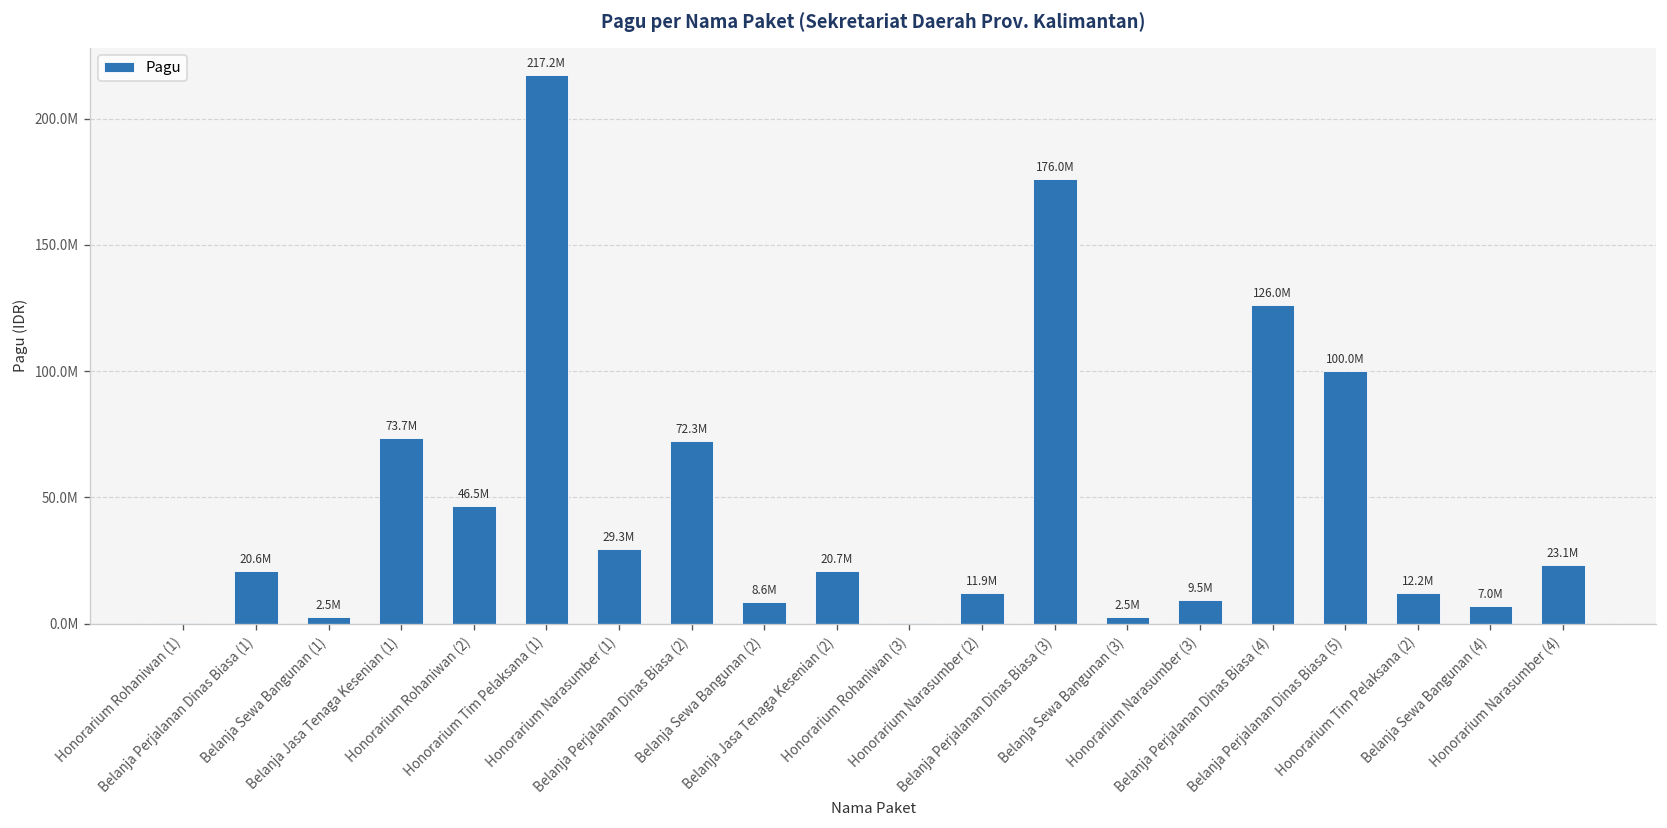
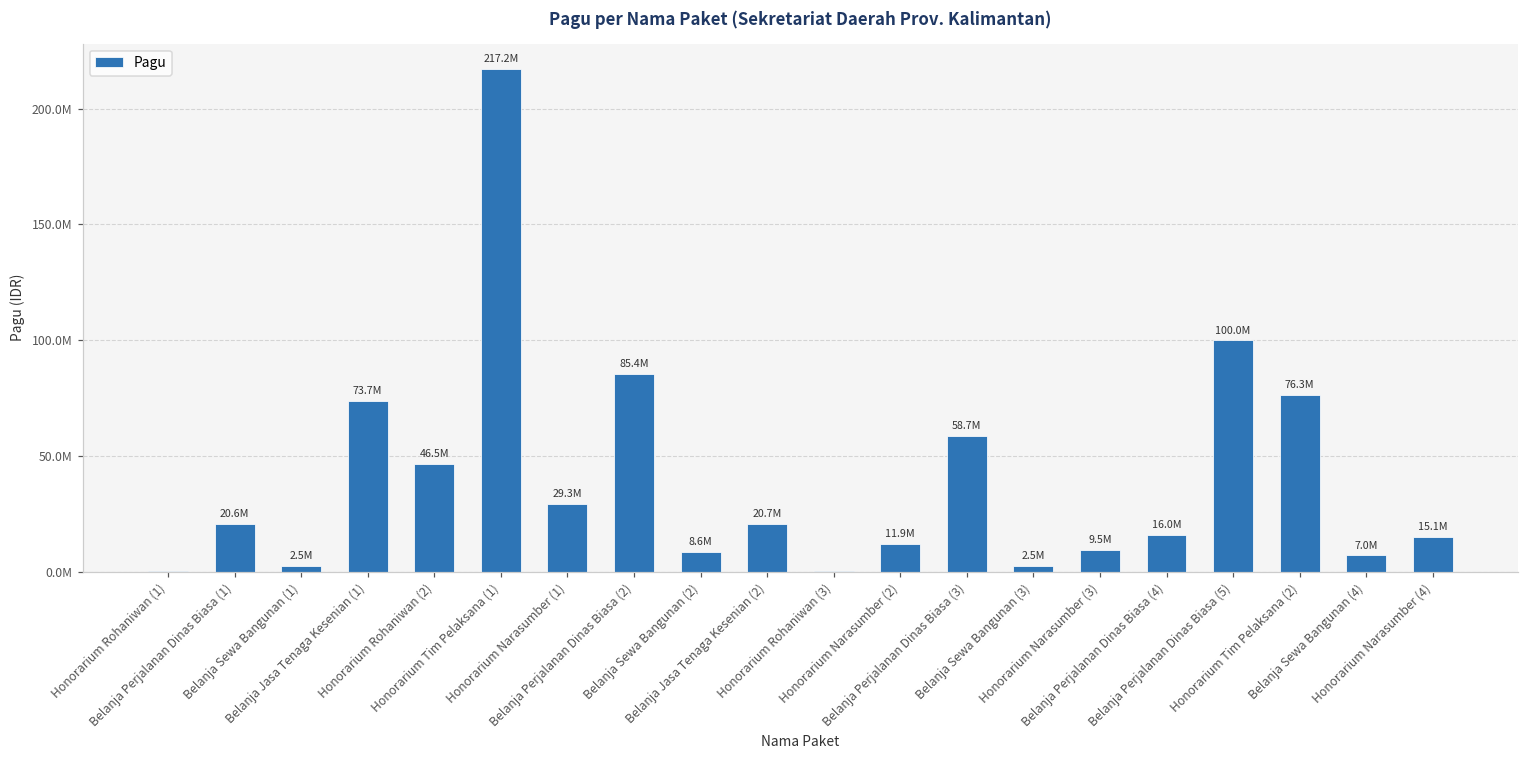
Belanja Perjalanan Dinas Biasa (2): 72.3M -> 85.4M
Belanja Perjalanan Dinas Biasa (3): 176.0M -> 58.7M
Belanja Perjalanan Dinas Biasa (4): 126.0M -> 16.0M
Honorarium Tim Pelaksana (2): 12.2M -> 76.3M
Honorarium Narasumber (4): 23.1M -> 15.1M
